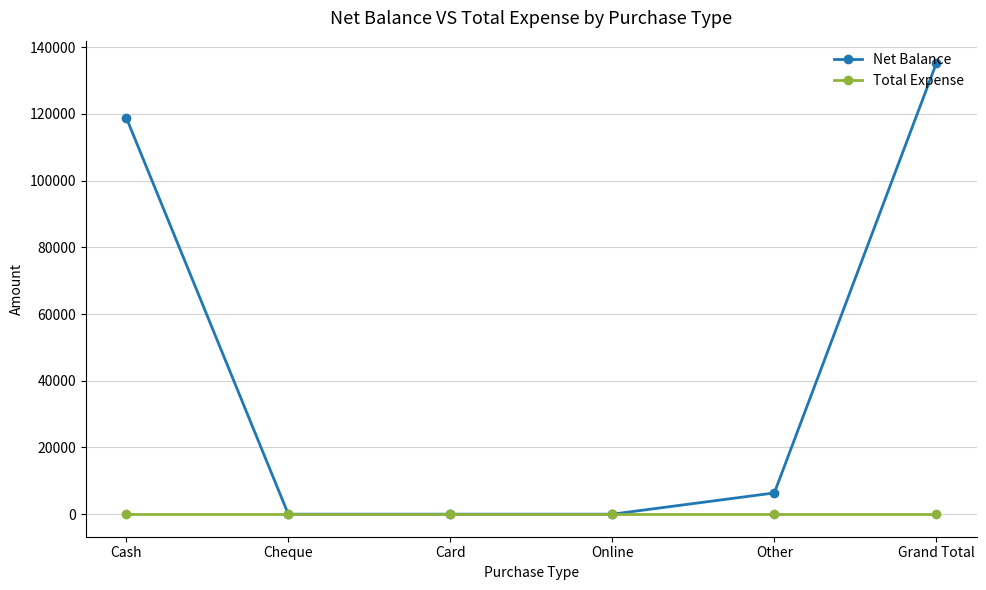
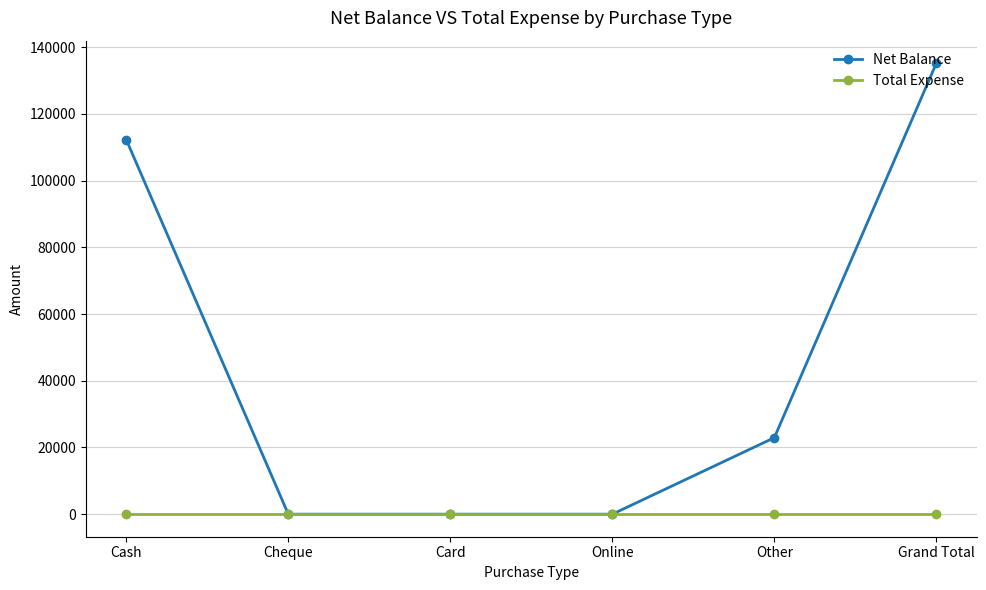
Net Balance, Cash: 119000 -> 112000
Net Balance, Other: 6000 -> 23000
